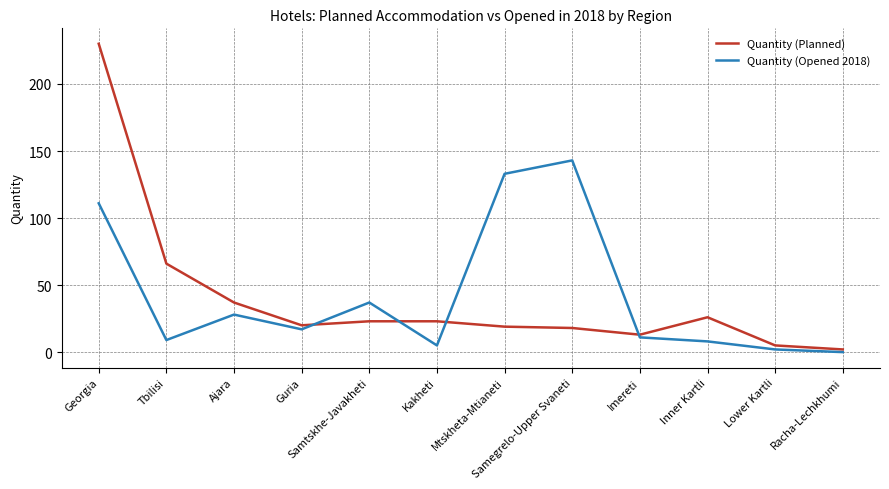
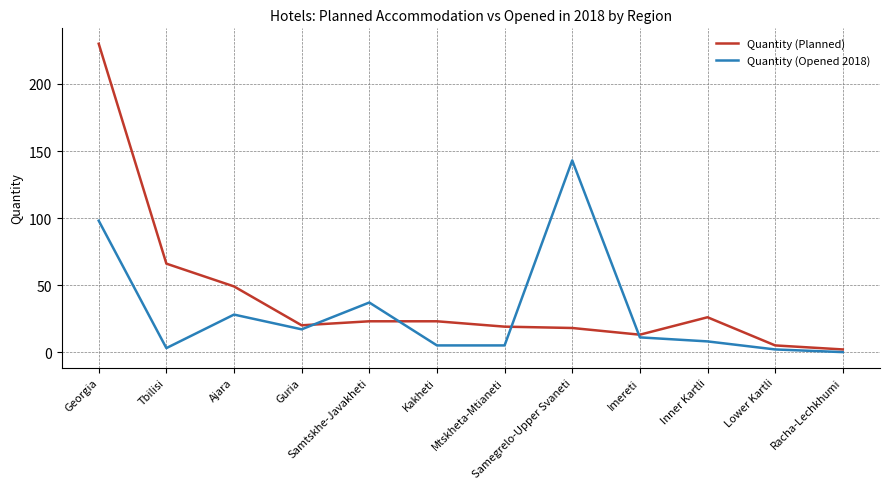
Quantity (Opened 2018), Georgia: 111 -> 98
Quantity (Opened 2018), Tbilisi: 9 -> 3
Quantity (Planned), Ajara: 37 -> 49
Quantity (Opened 2018), Mtskheta-Mtianeti: 133 -> 5
